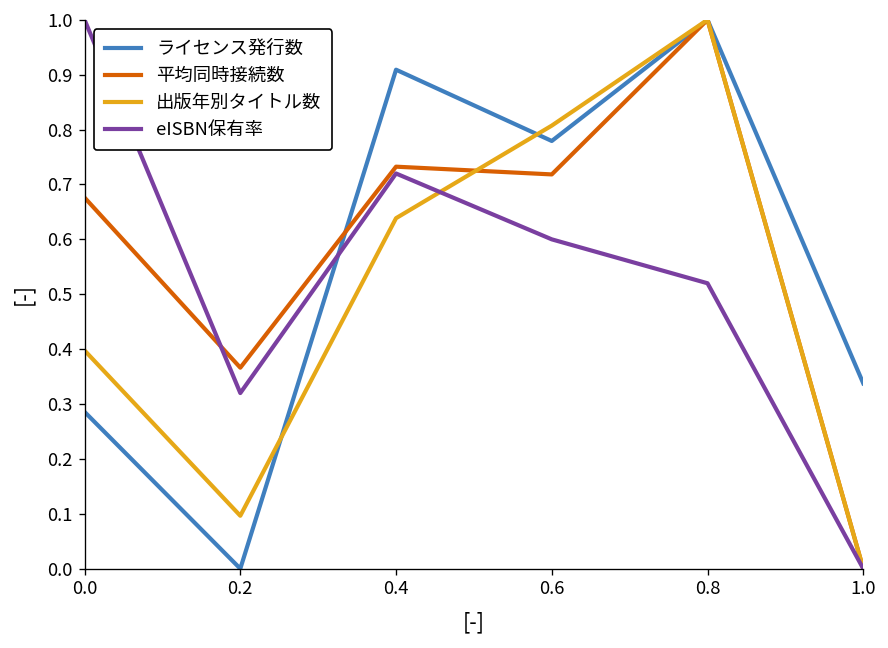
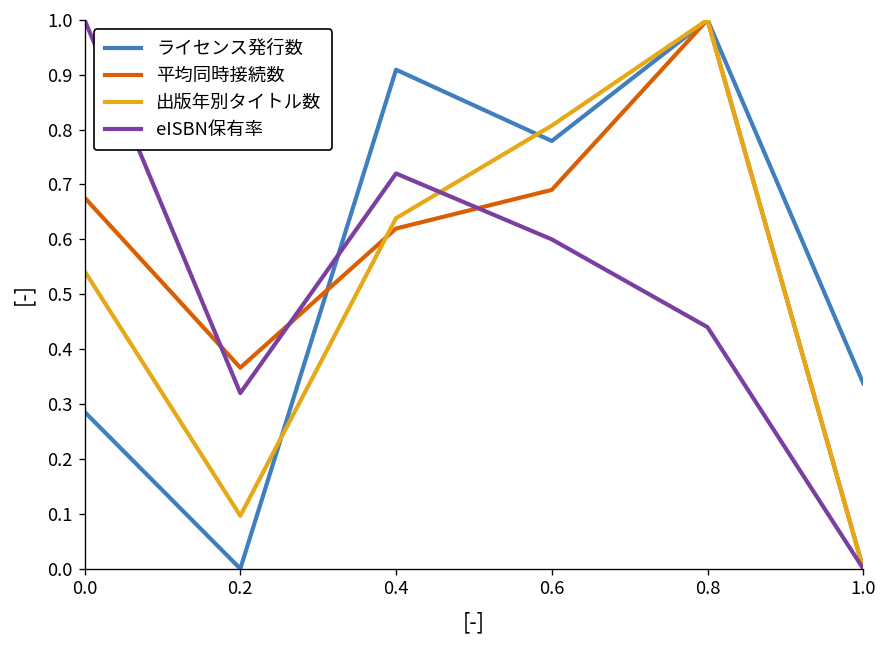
出版年別タイトル数, 0.0: 0.40 -> 0.54
平均同時接続数, 0.4: 0.73 -> 0.62
平均同時接続数, 0.6: 0.72 -> 0.69
eISBN保有率, 0.8: 0.52 -> 0.44
